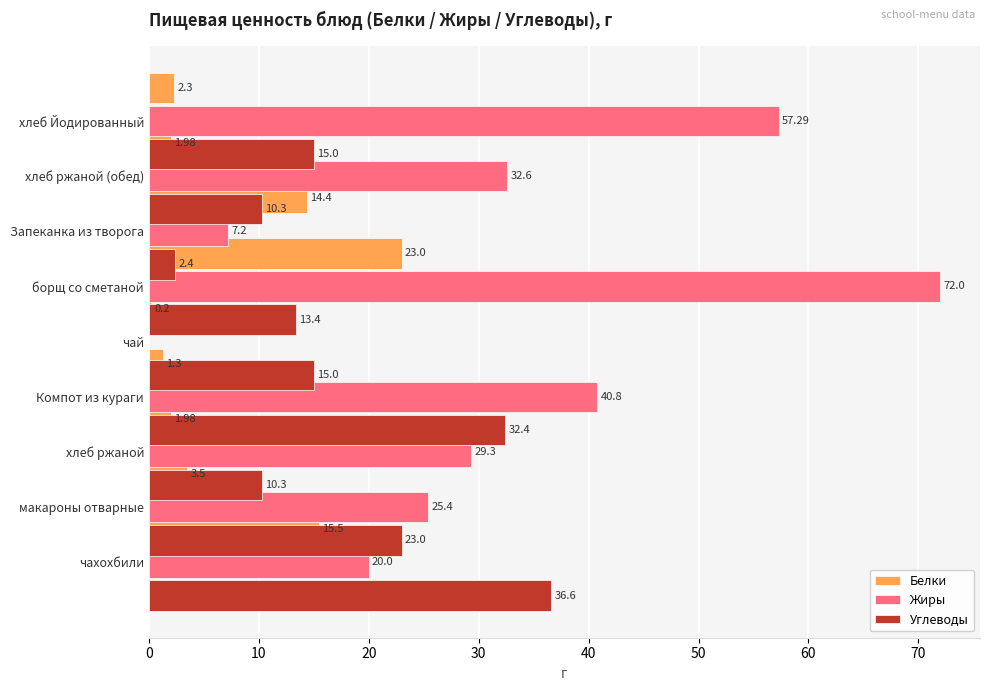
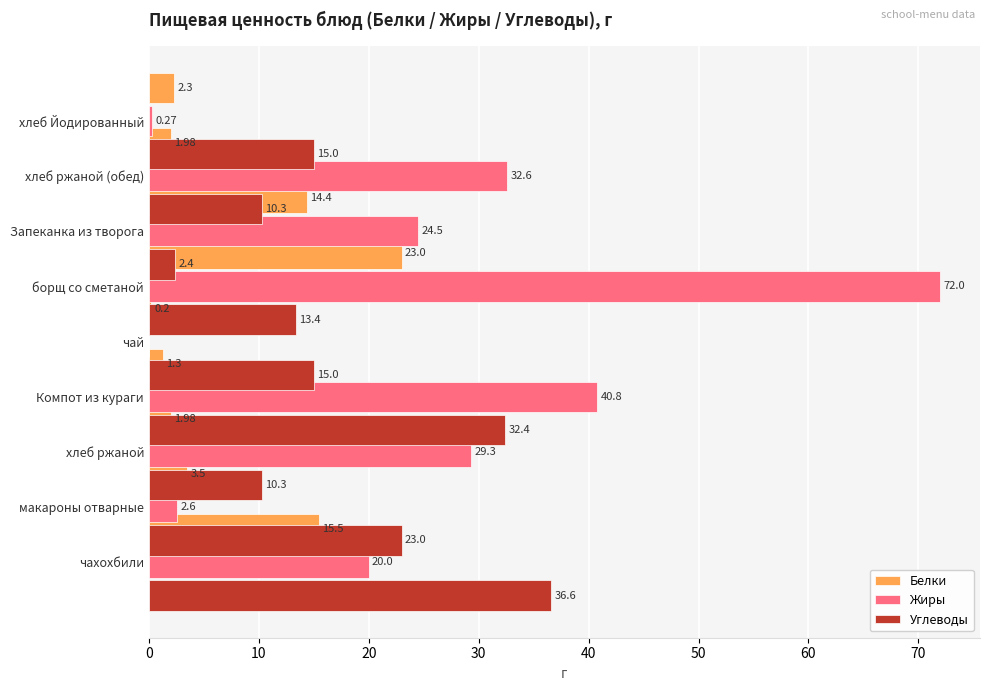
Жиры, хлеб Йодированный: 57.29 -> 0.27
Жиры, Запеканка из творога: 7.2 -> 24.5
Жиры, макароны отварные: 25.4 -> 2.6
